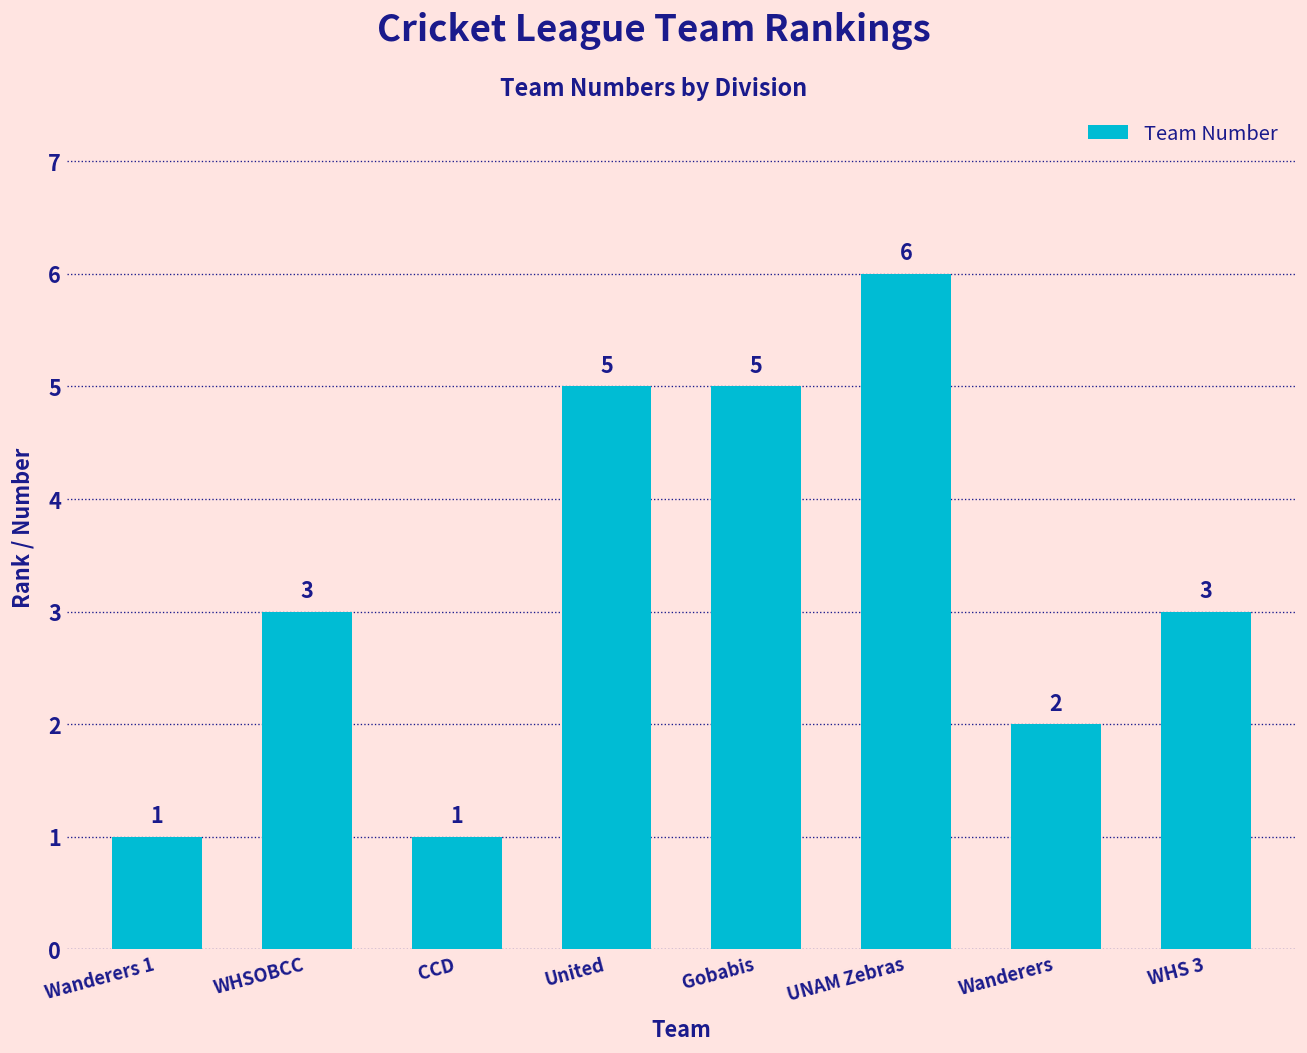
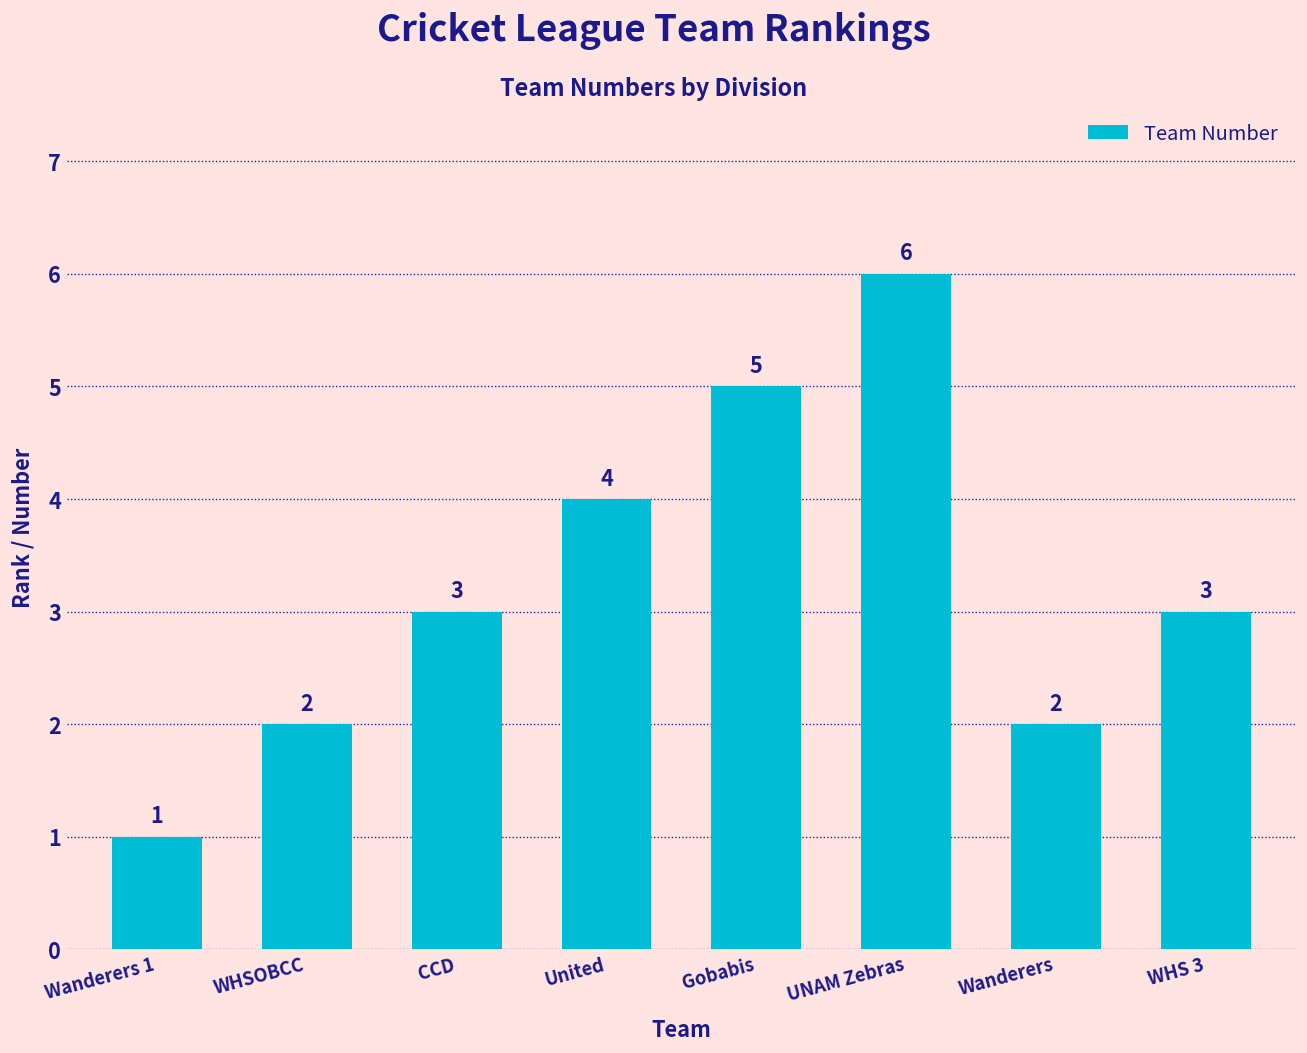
WHSOBCC: 3 -> 2
CCD: 1 -> 3
United: 5 -> 4
